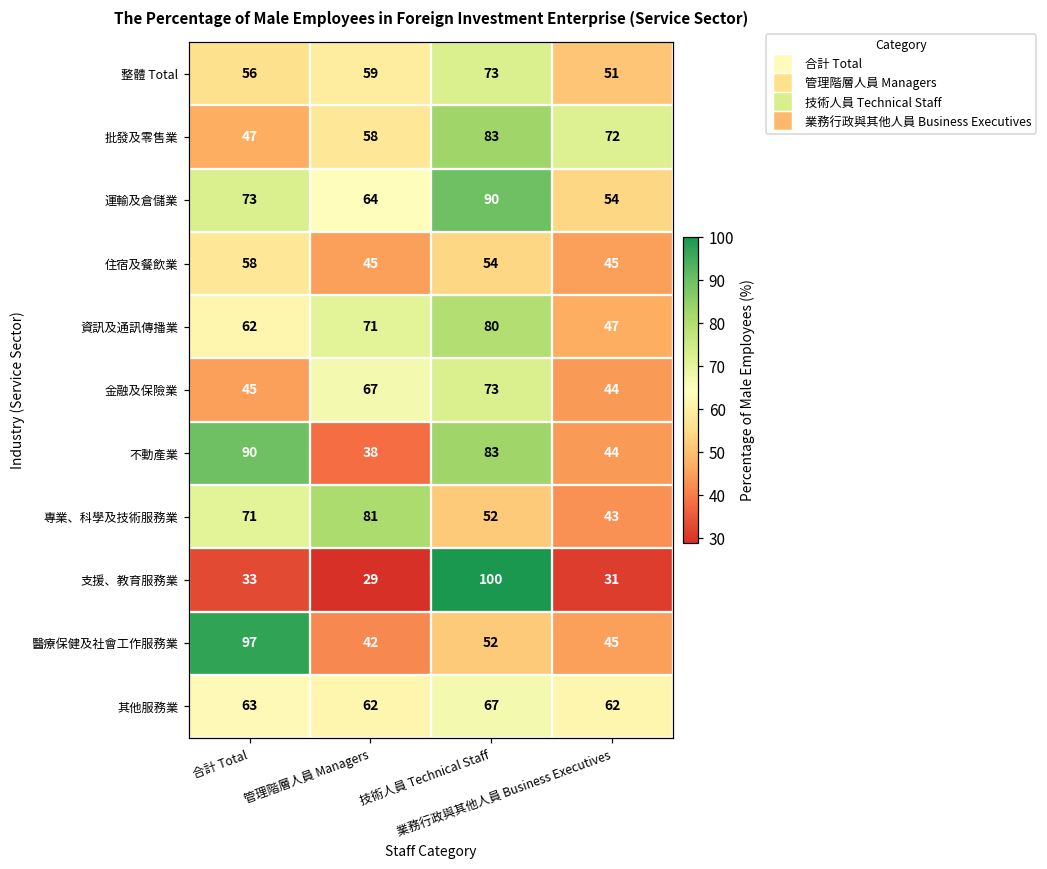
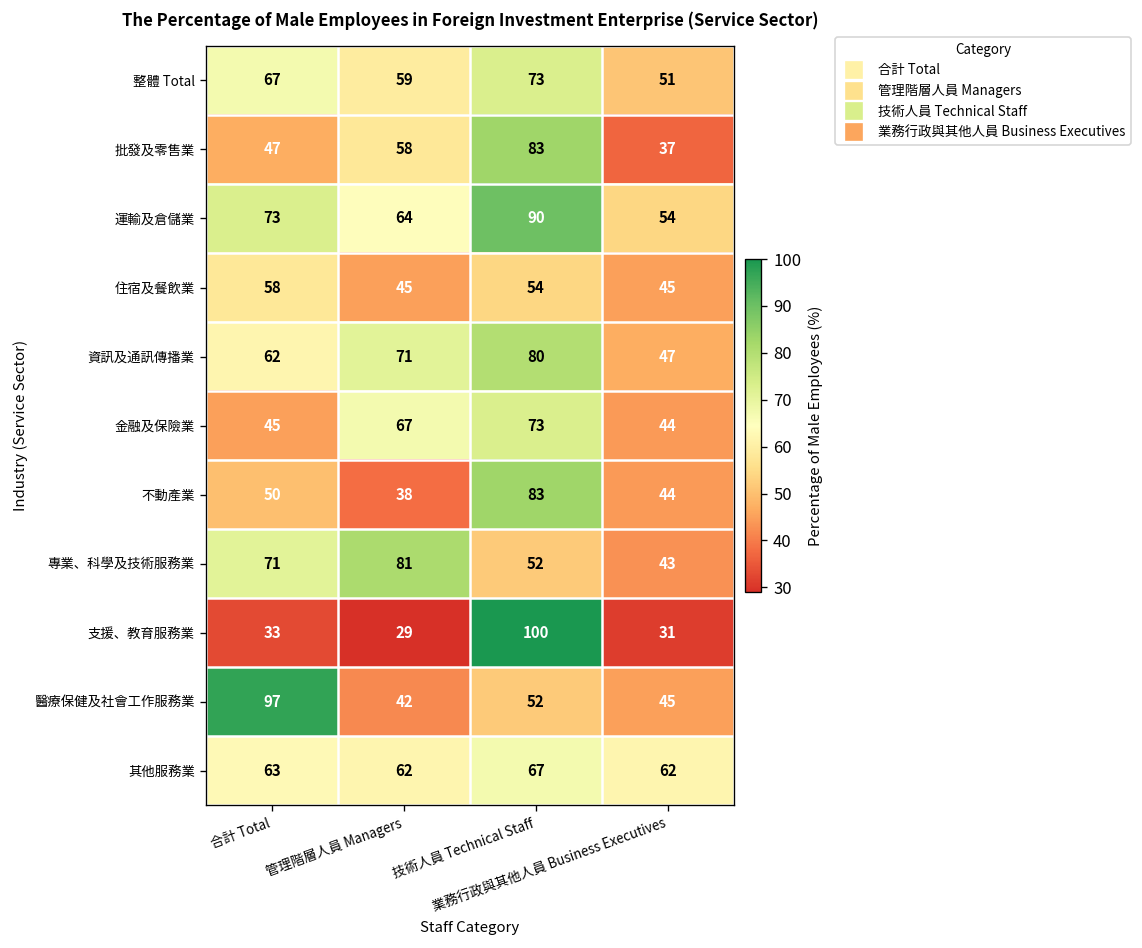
整體 Total, 合計 Total: 56 -> 67
批發及零售業, 業務行政與其他人員 Business Executives: 72 -> 37
不動產業, 合計 Total: 90 -> 50
